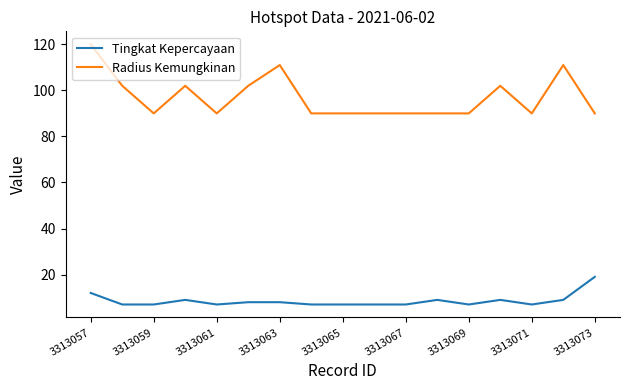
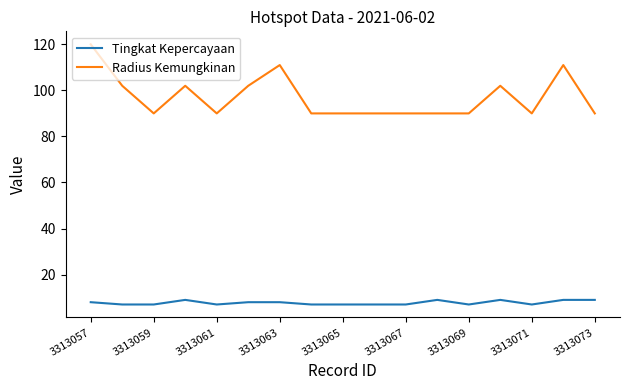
Tingkat Kepercayaan, 3313057: 12 -> 8
Tingkat Kepercayaan, 3313073: 19 -> 9
